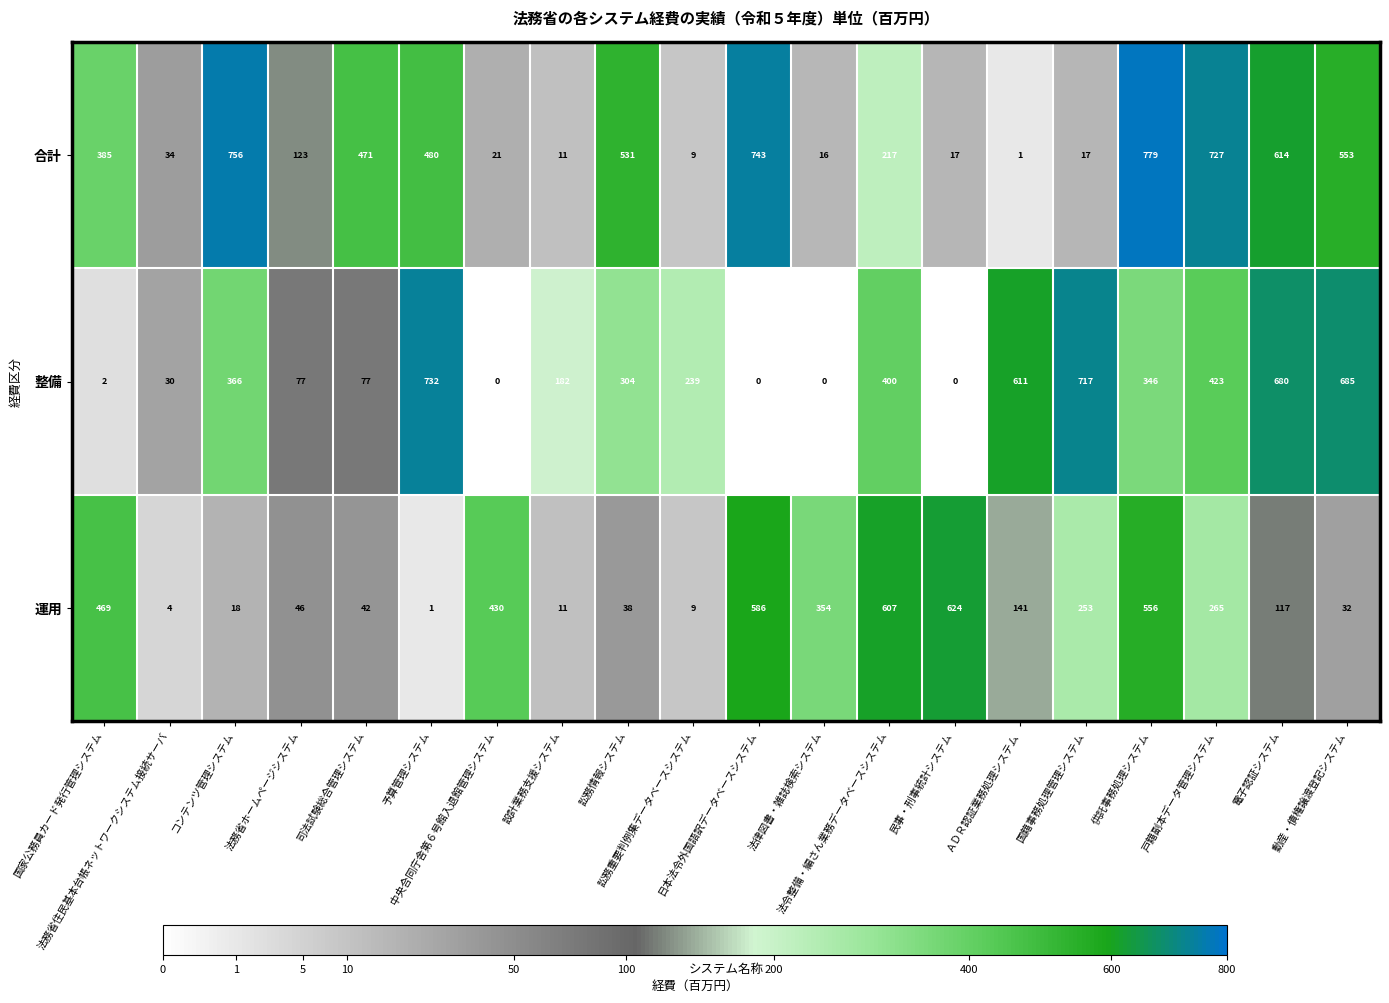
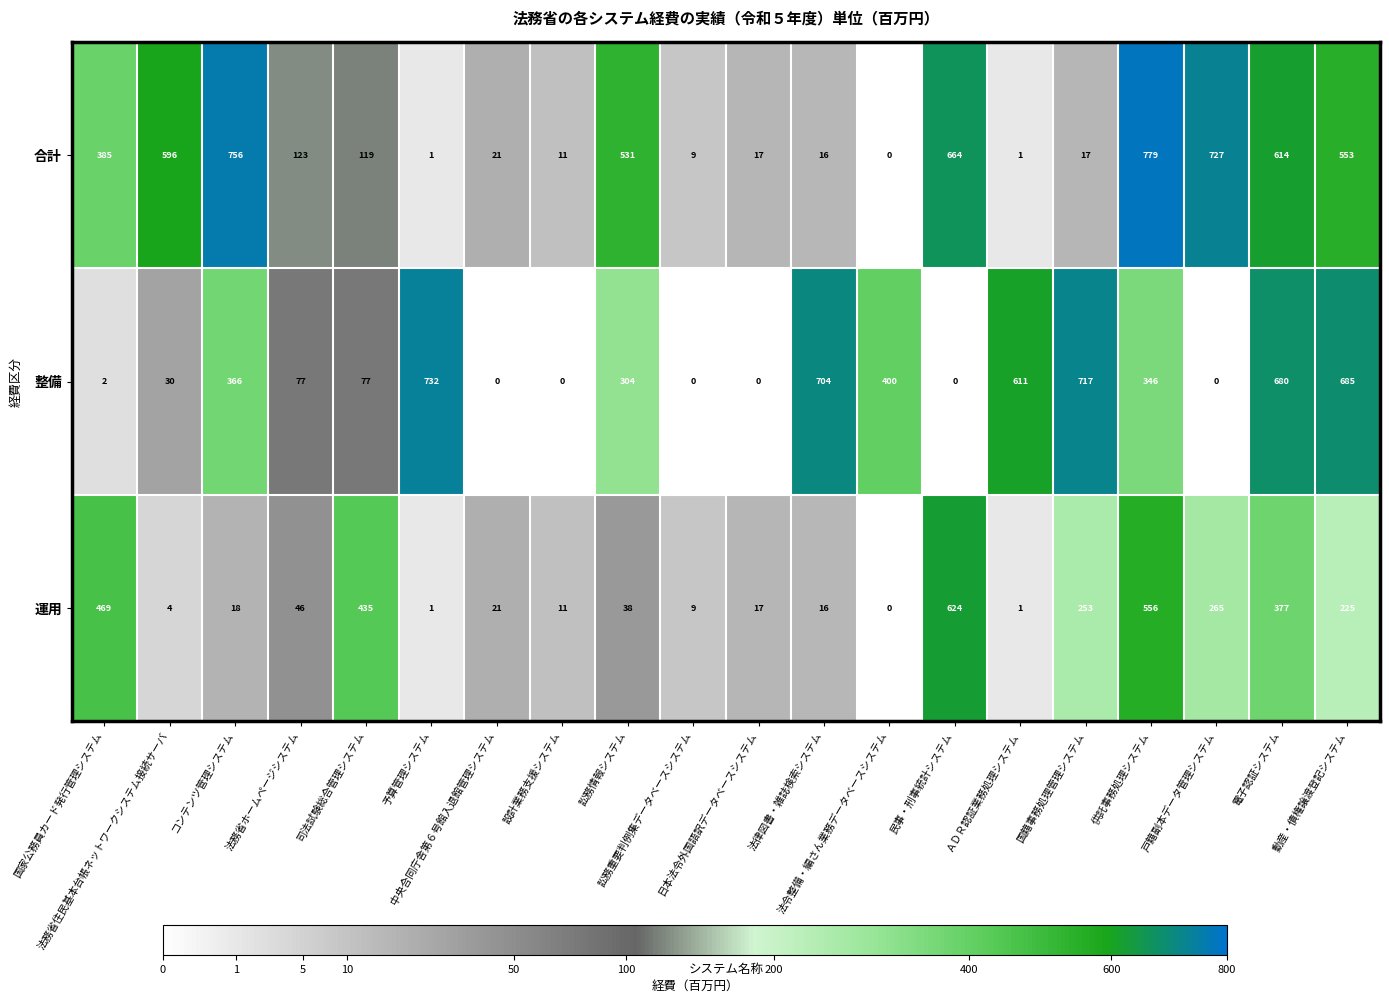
合計, 法務省住民基本台帳ネットワークシステム接続サーバ: 34 -> 596
合計, 司法試験総合管理システム: 471 -> 119
合計, 予算管理システム: 480 -> 1
合計, 日本法令外国語訳データベースシステム: 743 -> 17
合計, 法令整備・編さん業務データベースシステム: 217 -> 0
合計, 民事・刑事統計システム: 17 -> 664
整備, 設計業務支援システム: 182 -> 0
整備, 訟務重要判例集データベースシステム: 239 -> 0
整備, 法律図書・雑誌検索システム: 0 -> 704
整備, 戸籍副本データ管理システム: 423 -> 0
運用, 司法試験総合管理システム: 42 -> 435
運用, 中央合同庁舎第６号館入退館管理システム: 430 -> 21
運用, 日本法令外国語訳データベースシステム: 586 -> 17
運用, 法律図書・雑誌検索システム: 354 -> 16
運用, 法令整備・編さん業務データベースシステム: 607 -> 0
運用, ＡＤＲ認証業務処理システム: 141 -> 1
運用, 電子認証システム: 117 -> 377
運用, 動産・債権譲渡登記システム: 32 -> 225
